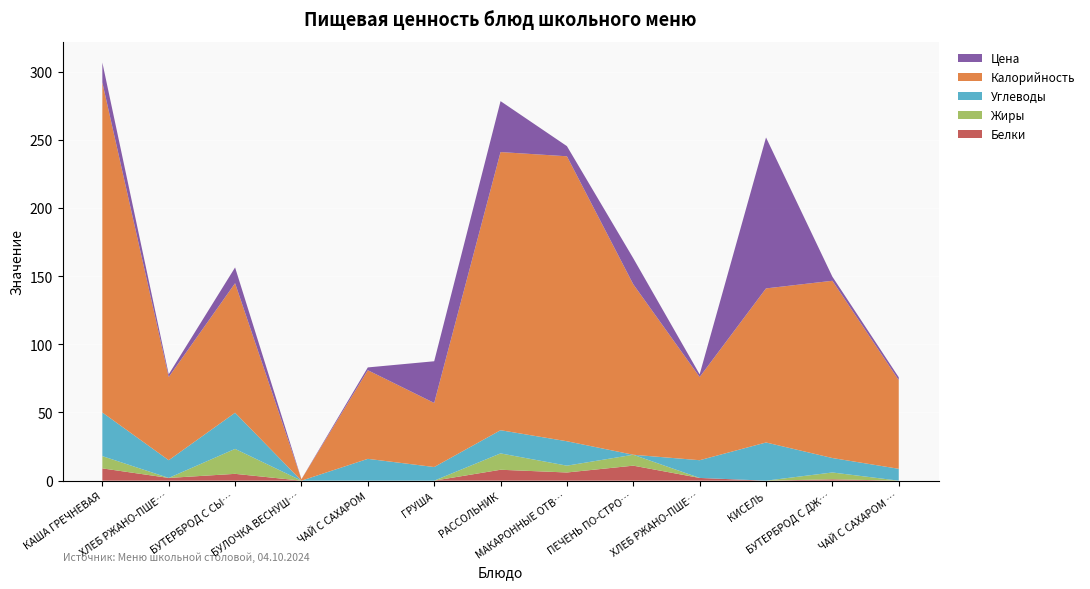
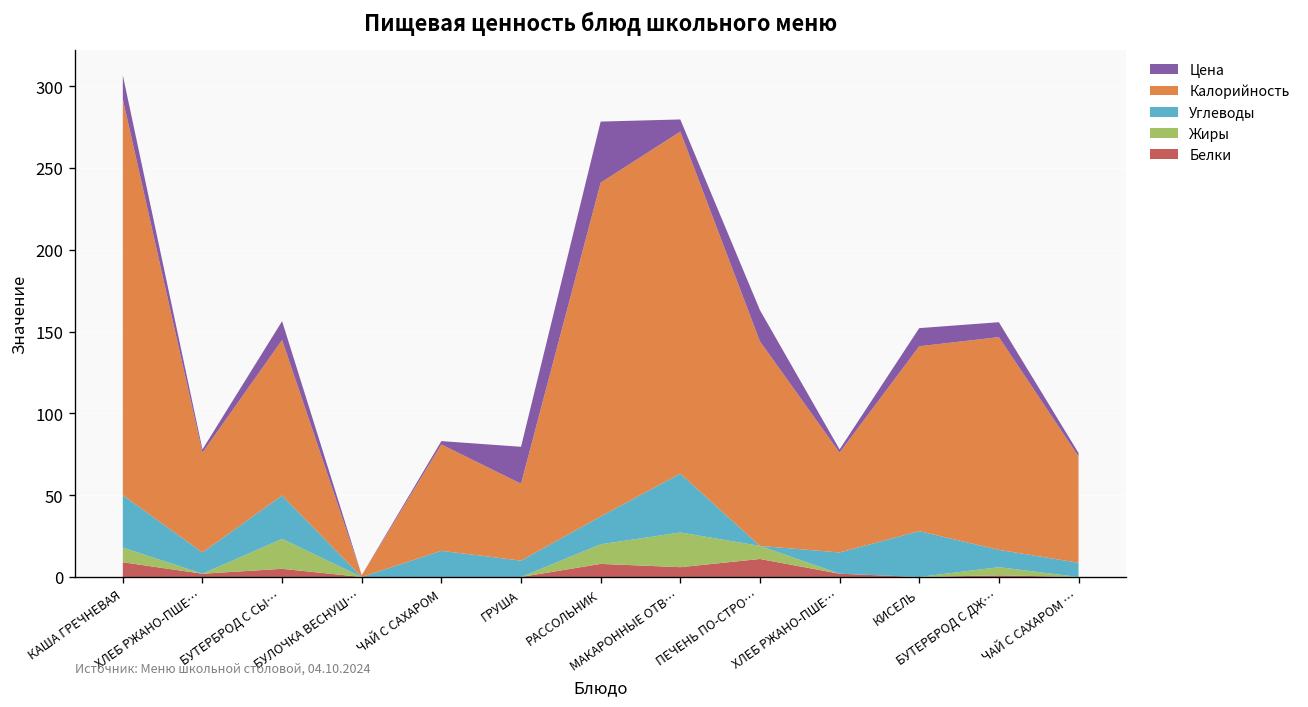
Цена, ГРУША: 31 -> 23
Жиры, МАКАРОННЫЕ ОТВ…: 5 -> 21
Углеводы, МАКАРОННЫЕ ОТВ…: 18 -> 36
Цена, КИСЕЛЬ: 111 -> 11
Цена, БУТЕРБРОД С ДЖ…: 3 -> 9
